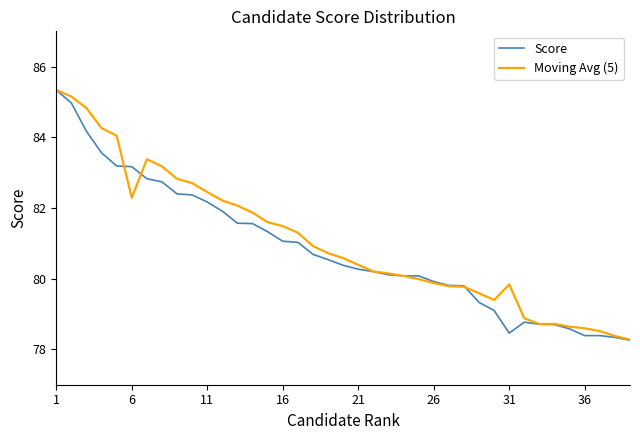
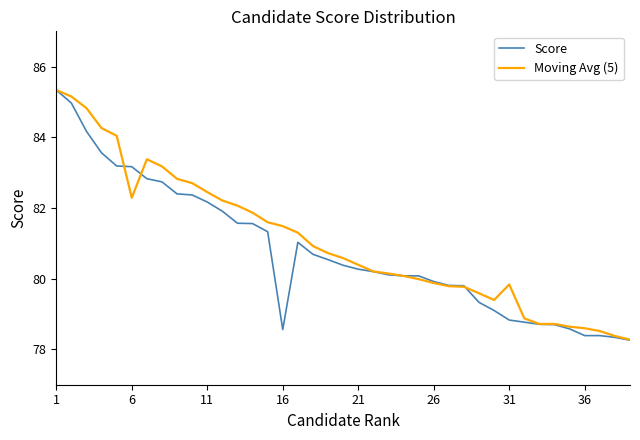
Score, 16: 81.1 -> 78.6
Score, 31: 78.5 -> 78.8
